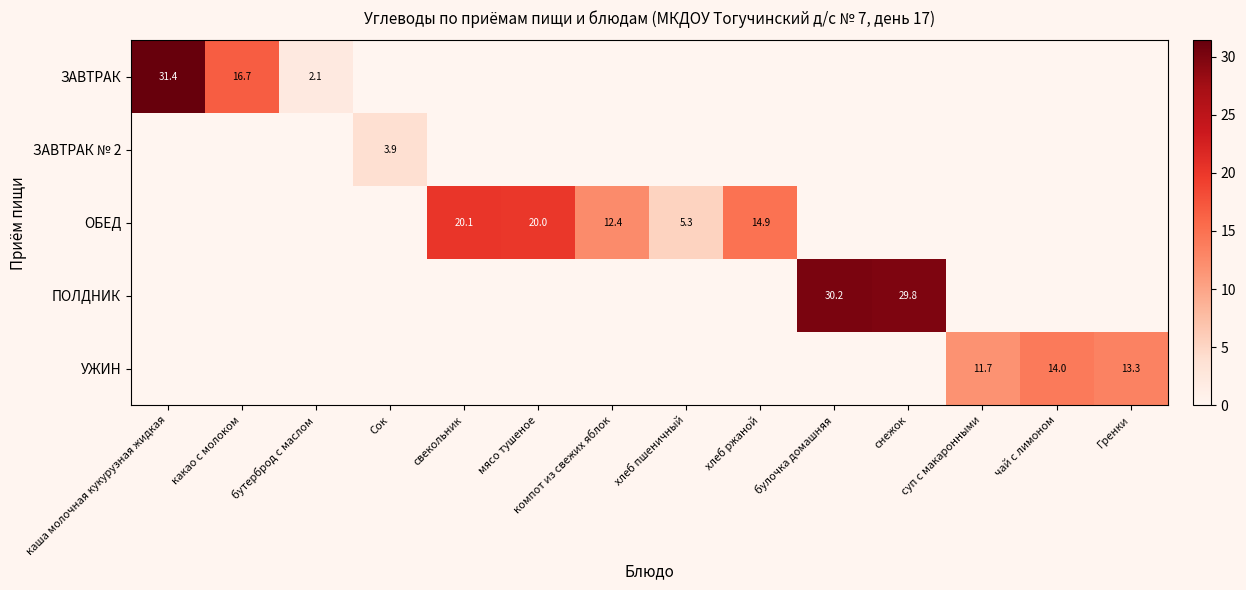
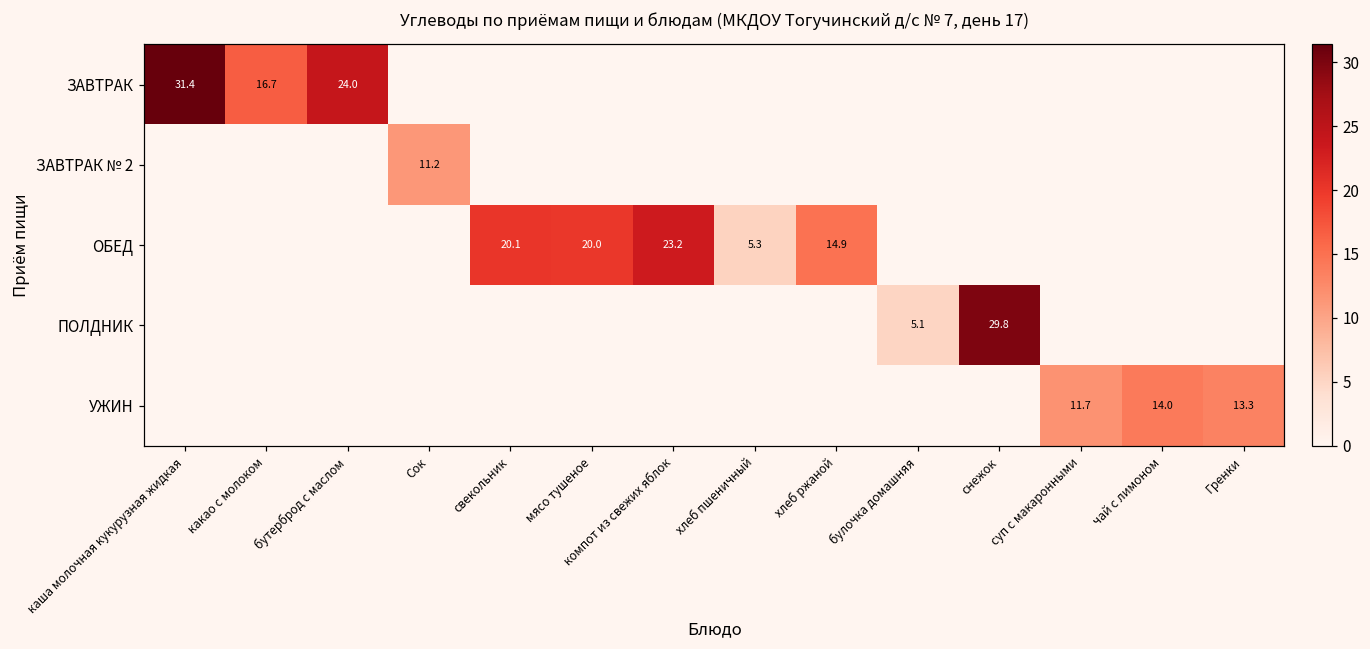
ЗАВТРАК, бутерброд с маслом: 2.1 -> 24.0
ЗАВТРАК № 2, Сок: 3.9 -> 11.2
ОБЕД, компот из свежих яблок: 12.4 -> 23.2
ПОЛДНИК, булочка домашняя: 30.2 -> 5.1
